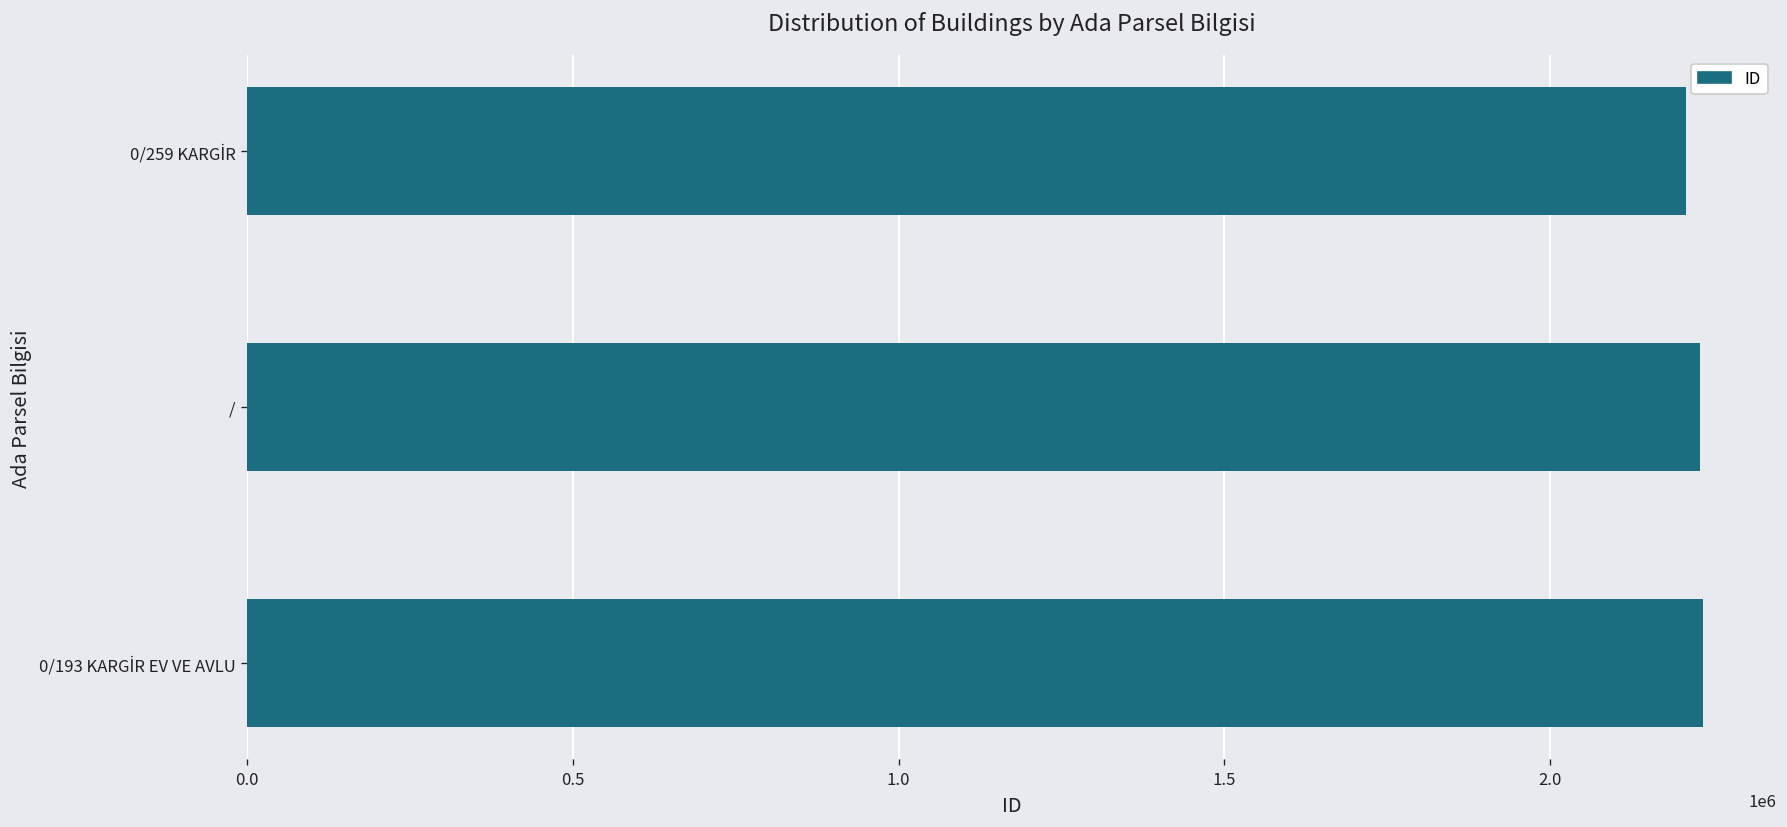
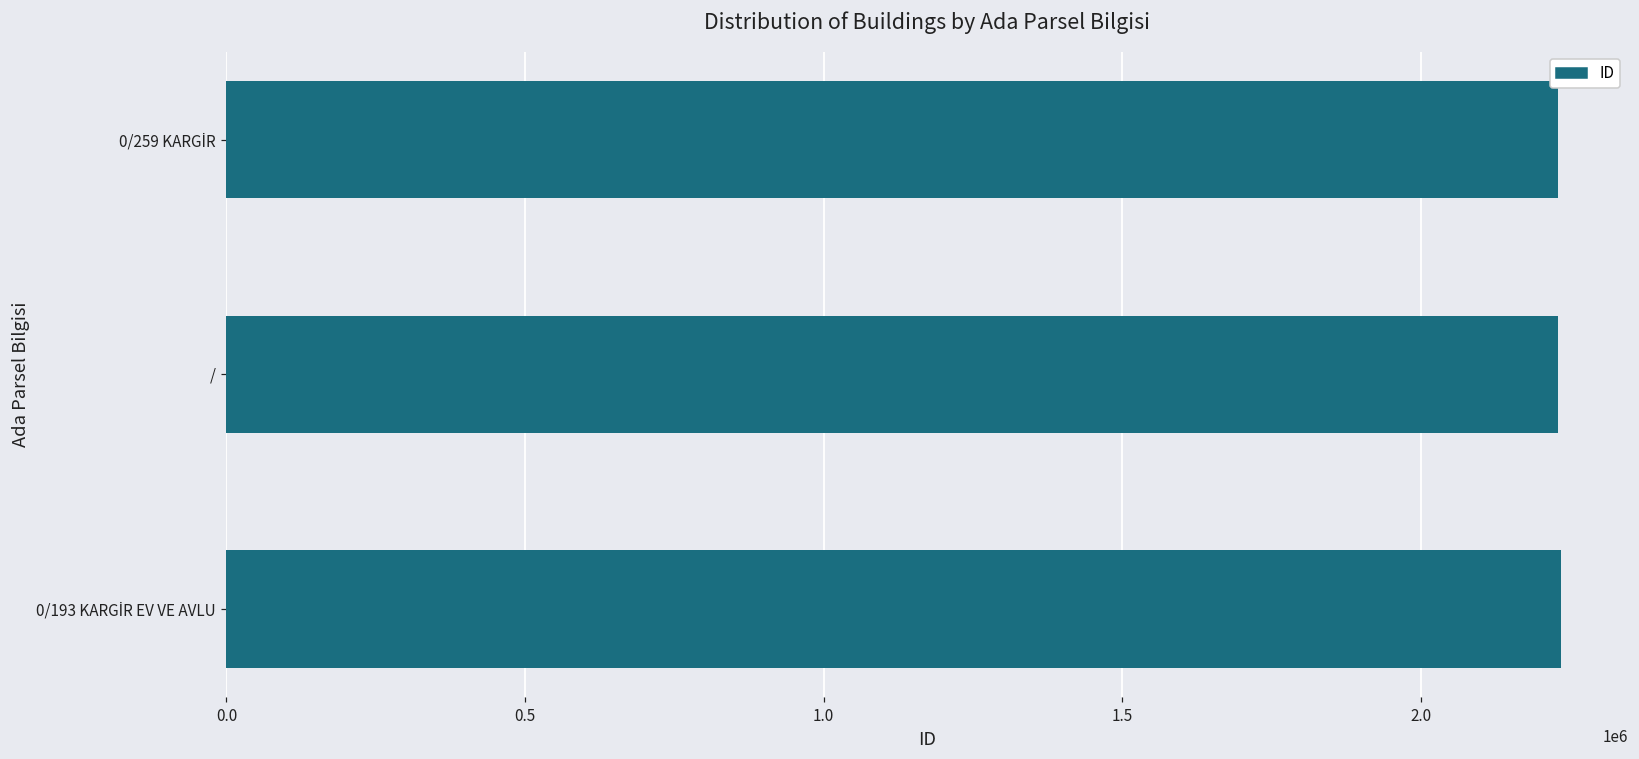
0/259 KARGİR: 2210000 -> 2230000
